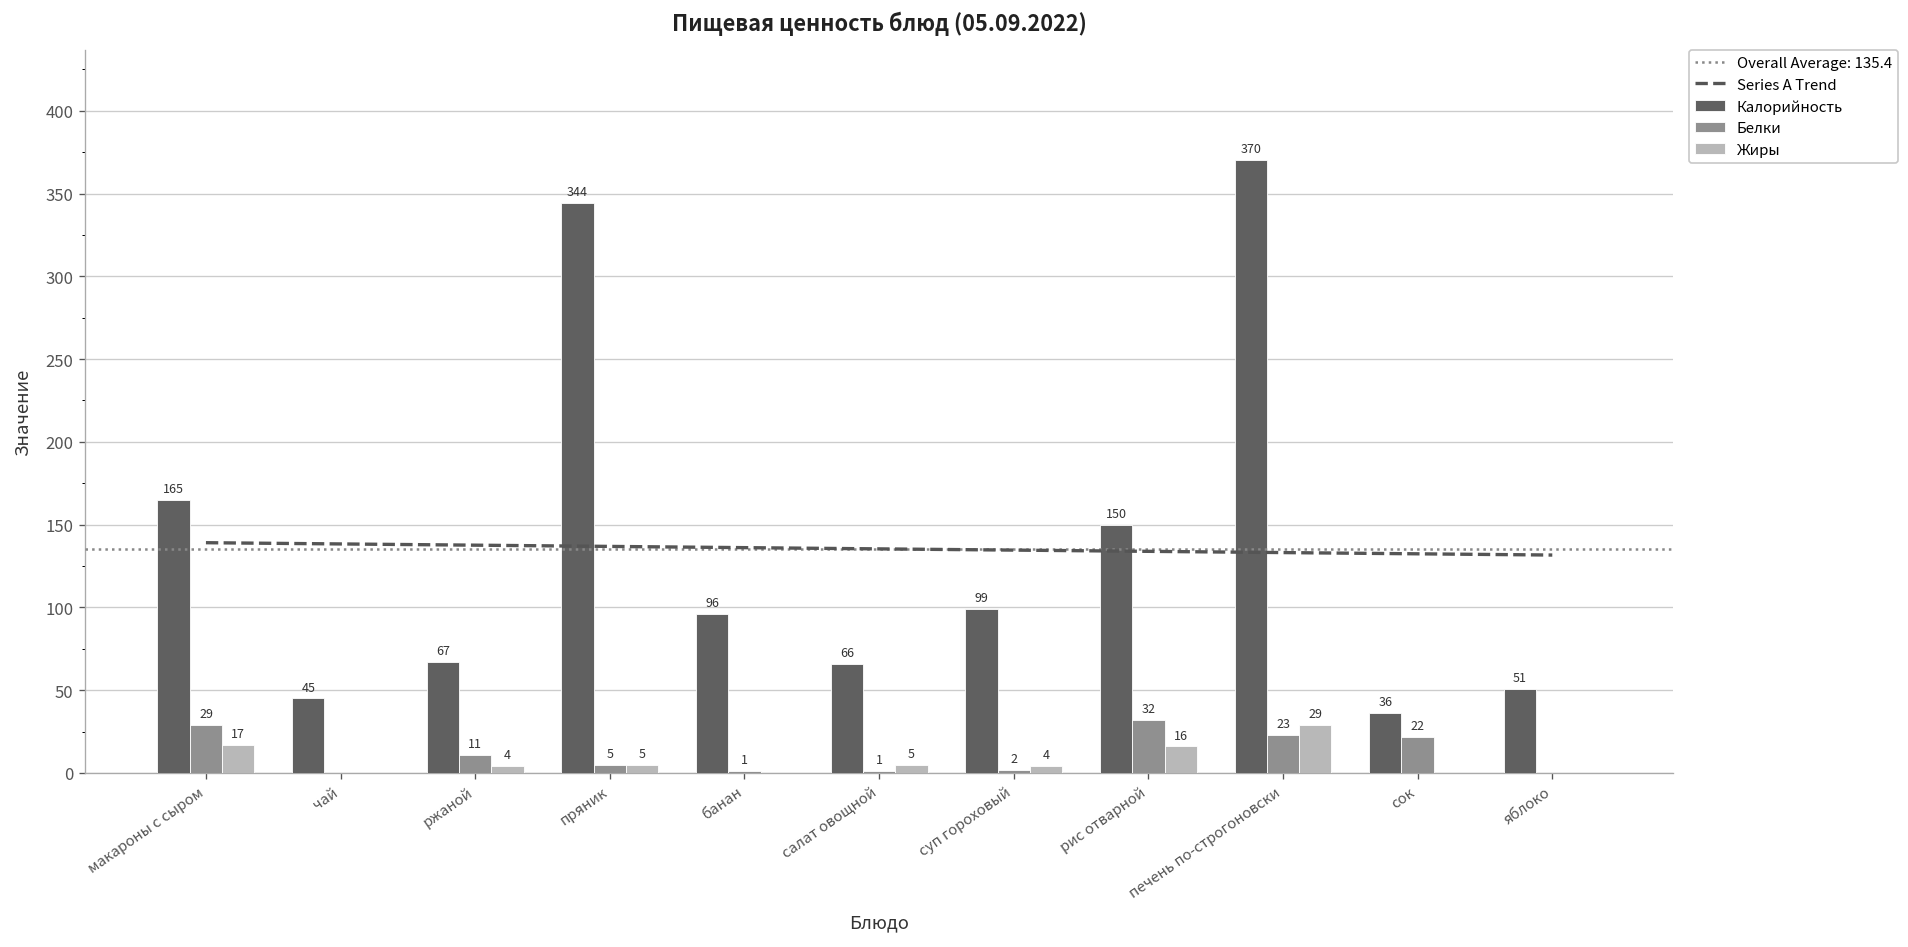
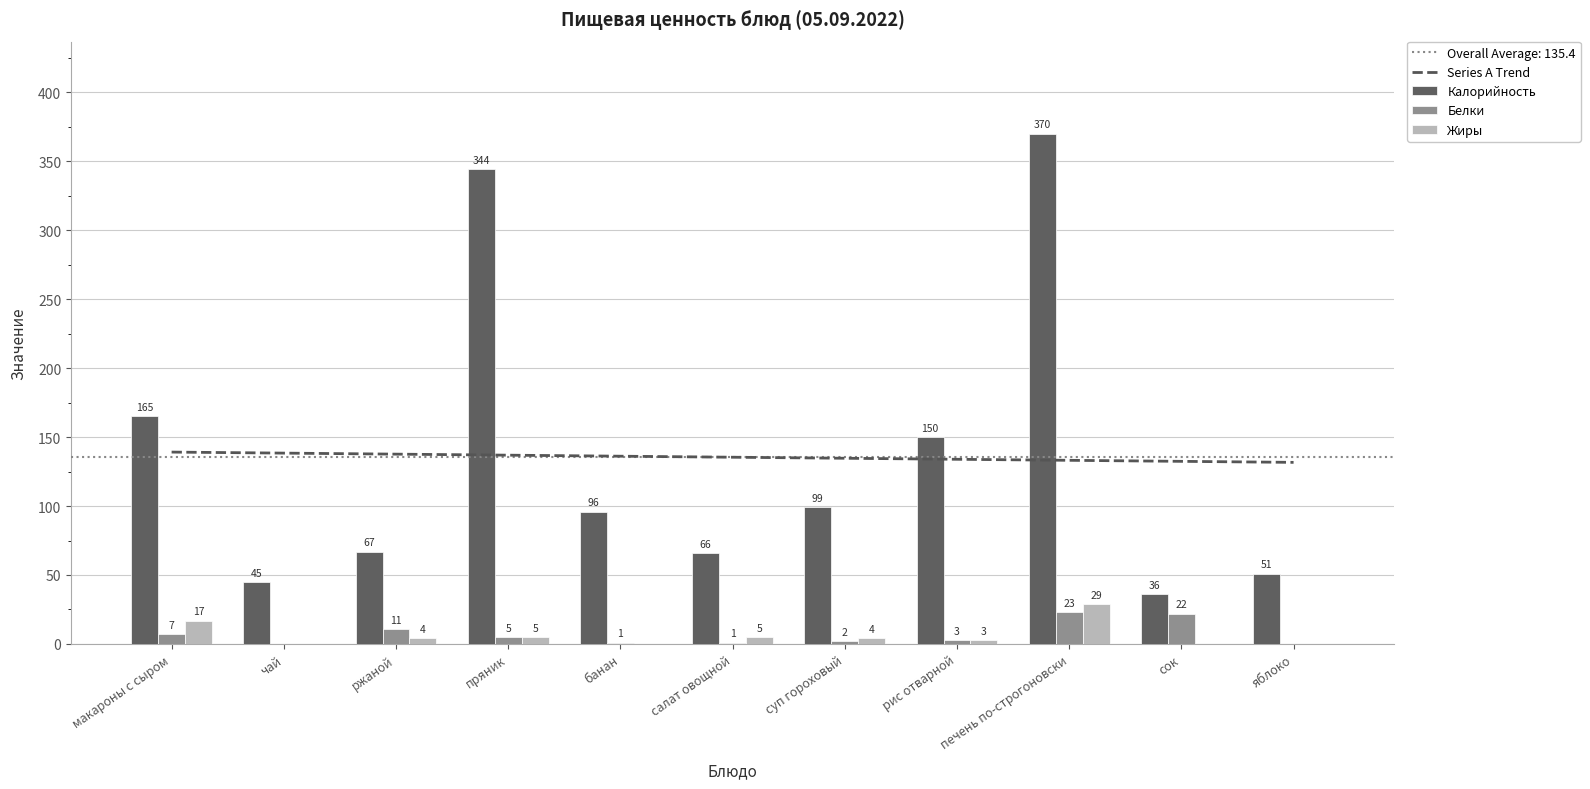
Белки, макароны с сыром: 29 -> 7
Белки, рис отварной: 32 -> 3
Жиры, рис отварной: 16 -> 3
